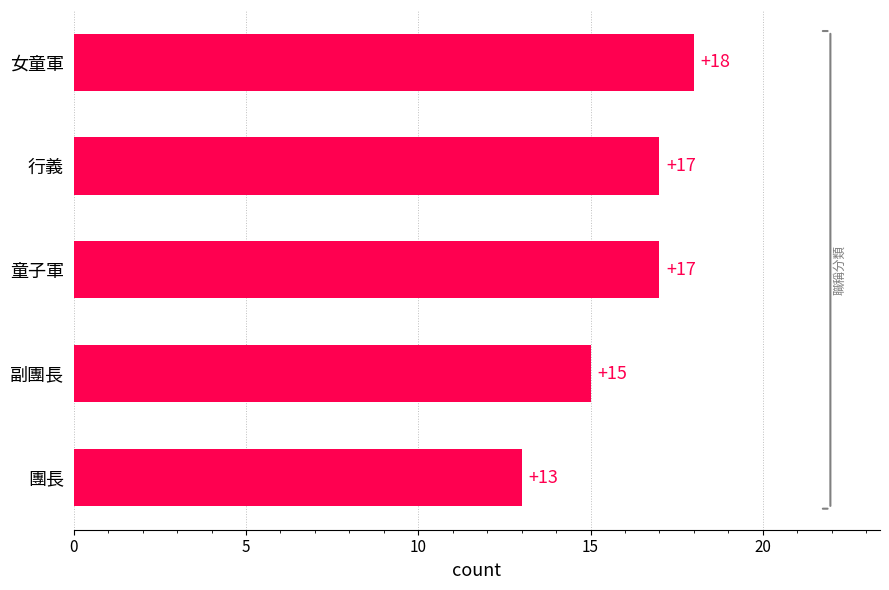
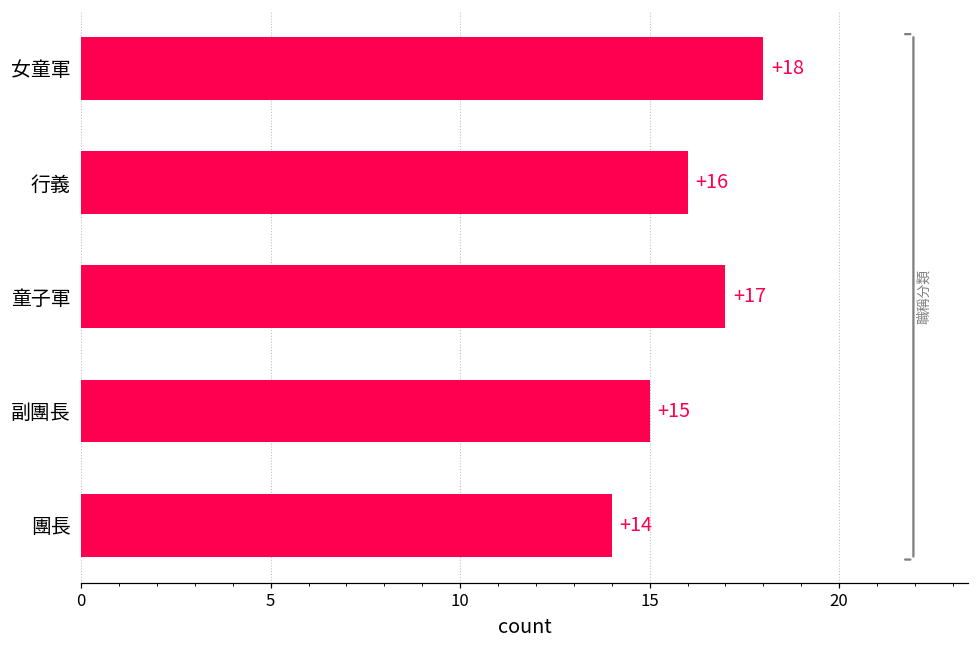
行義: +17 -> +16
團長: +13 -> +14
